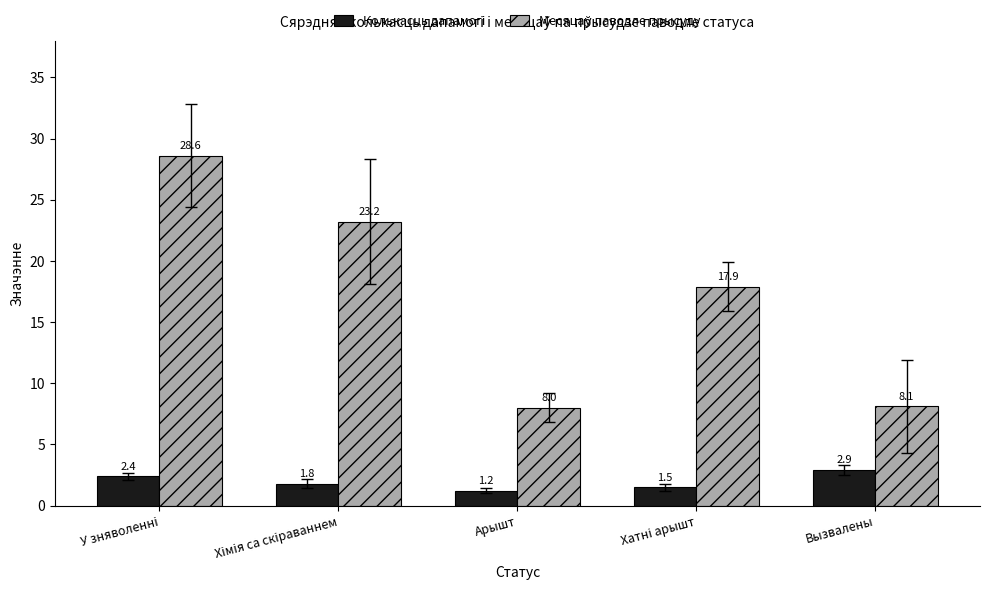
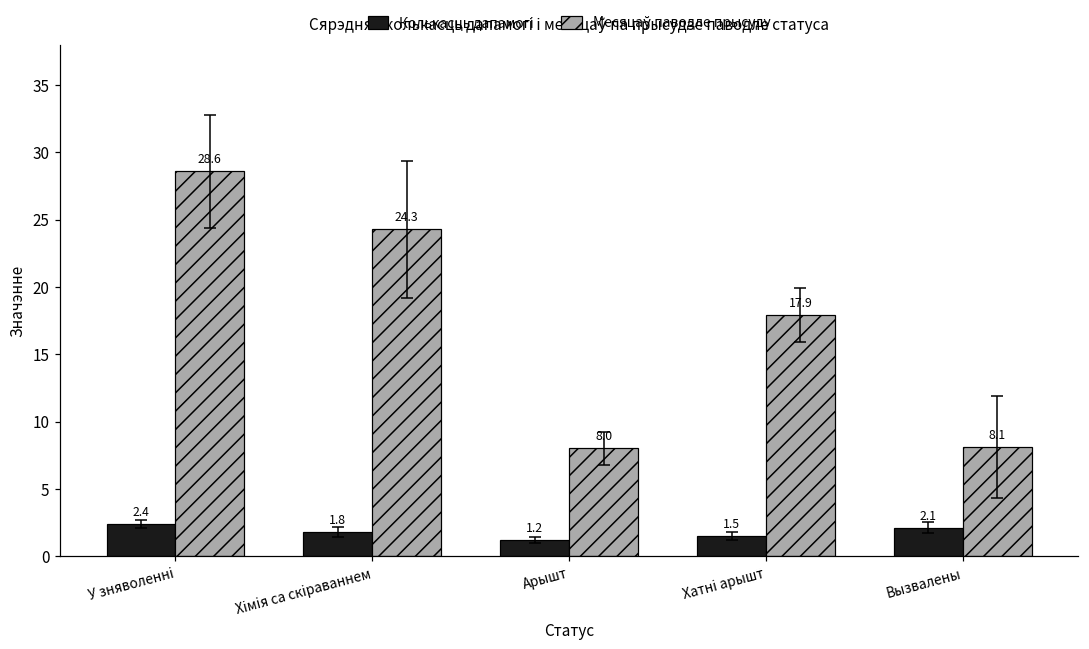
Месяцаў паводле прысуду, Хімія са скіраваннем: 23.2 -> 24.3
Колькасць дапамогі, Вызвалены: 2.9 -> 2.1
